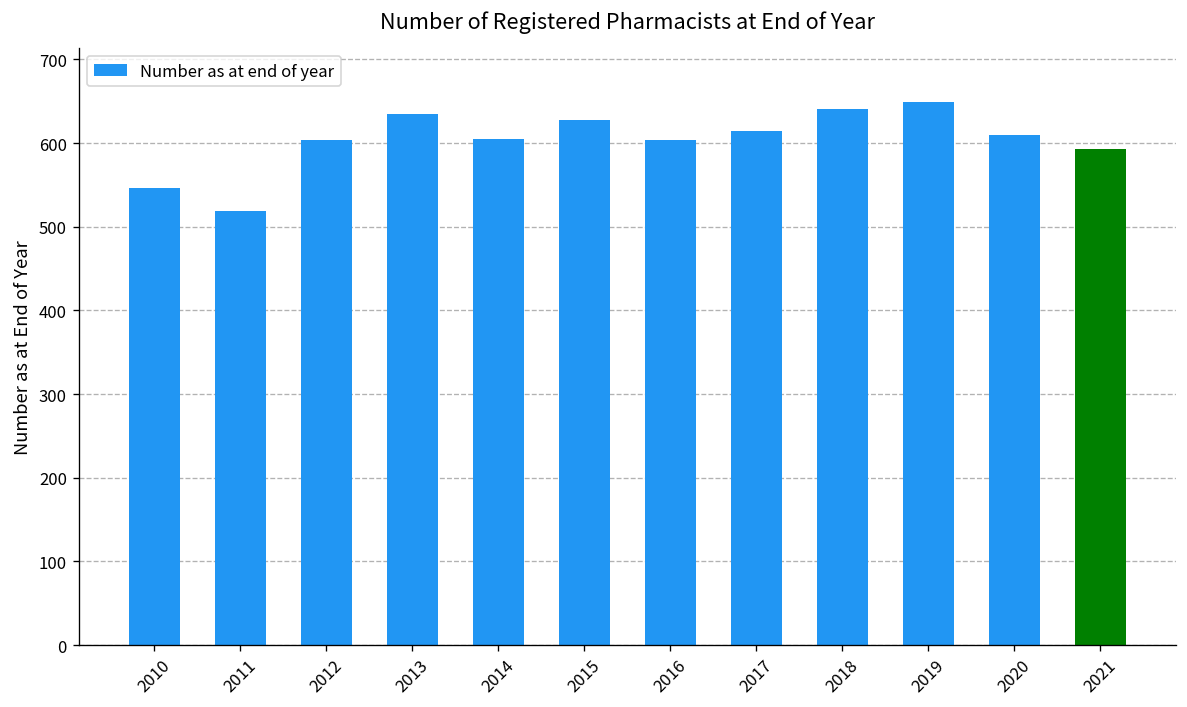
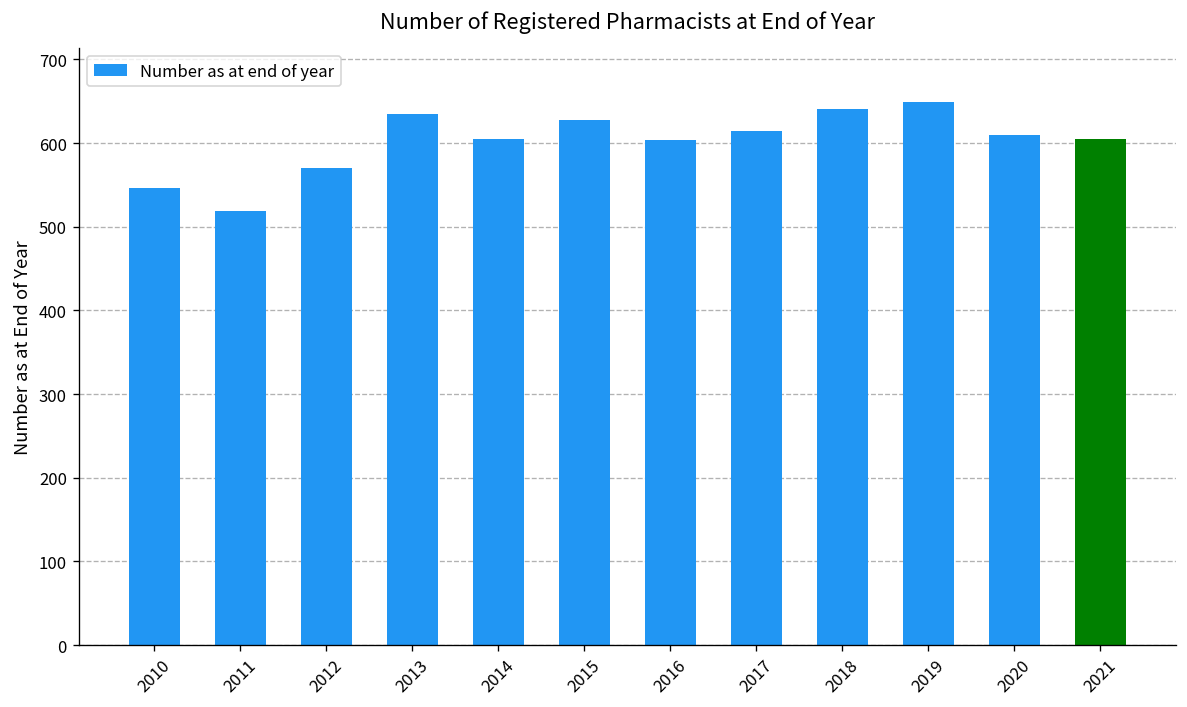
2012: 600 -> 570
2021: 590 -> 610
